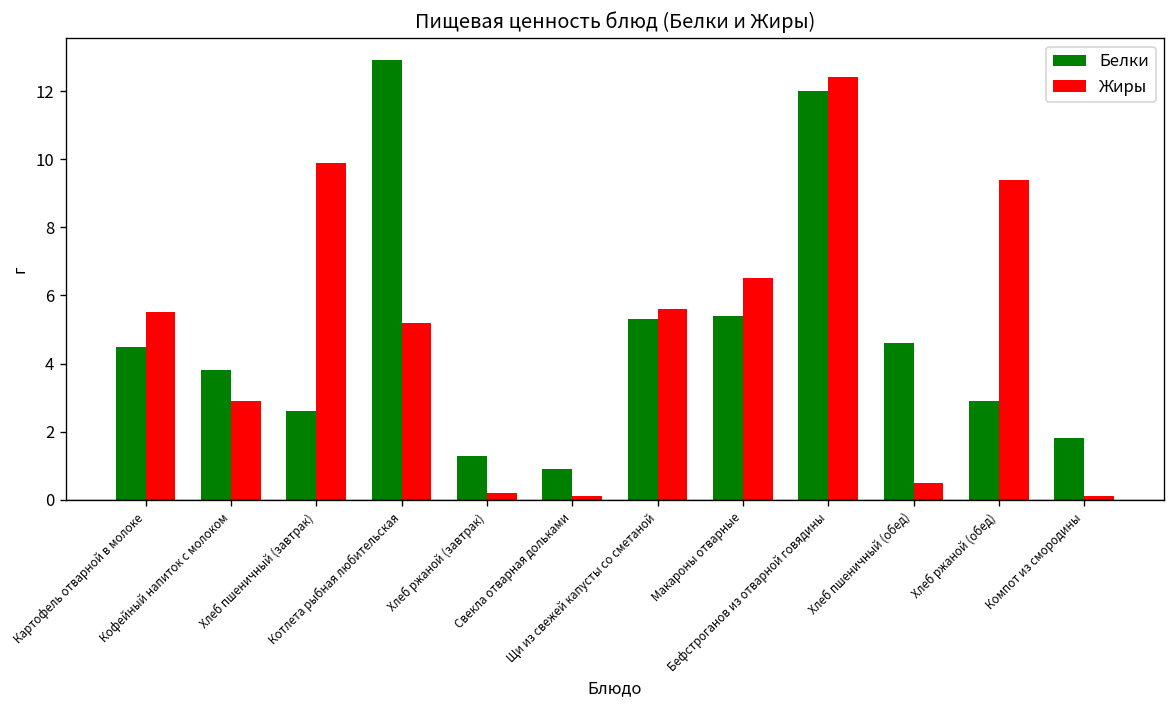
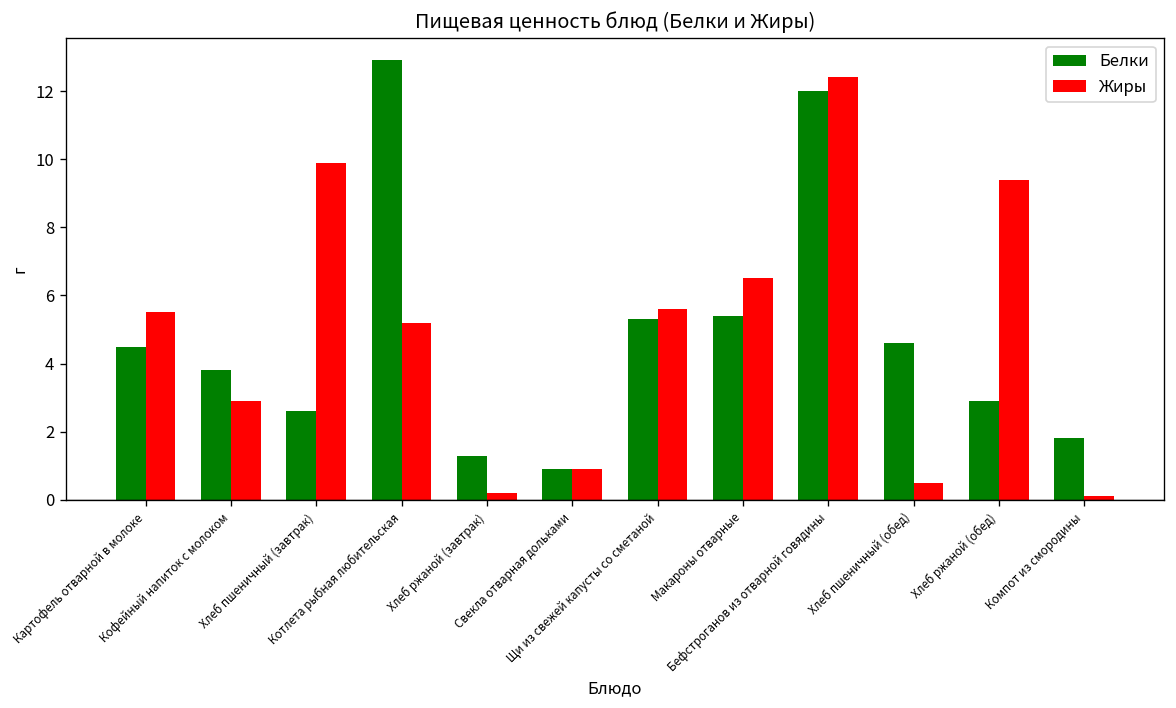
Жиры, Свекла отварная дольками: 0.1 -> 0.9
